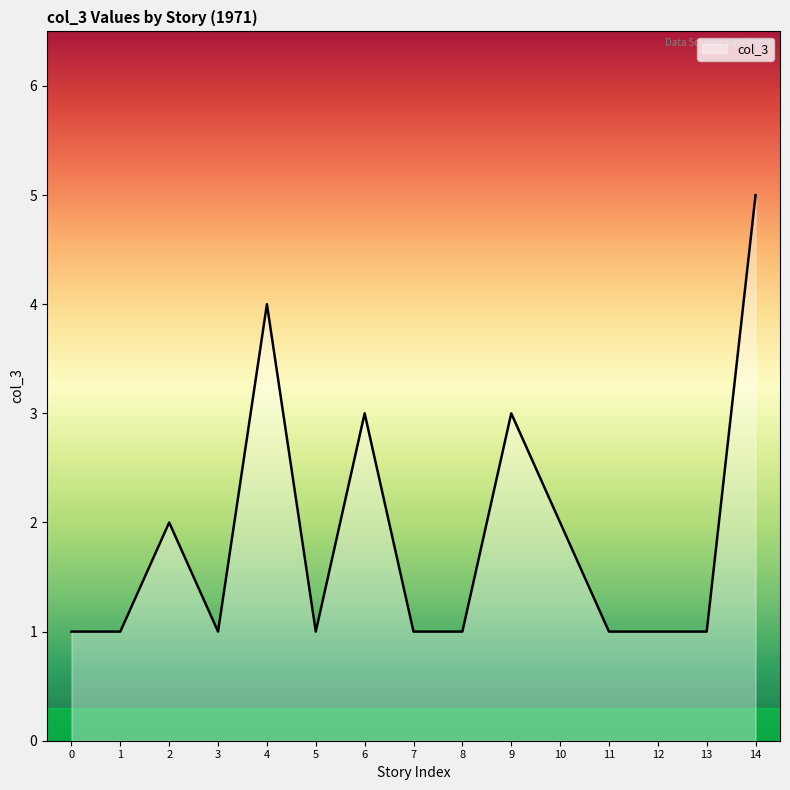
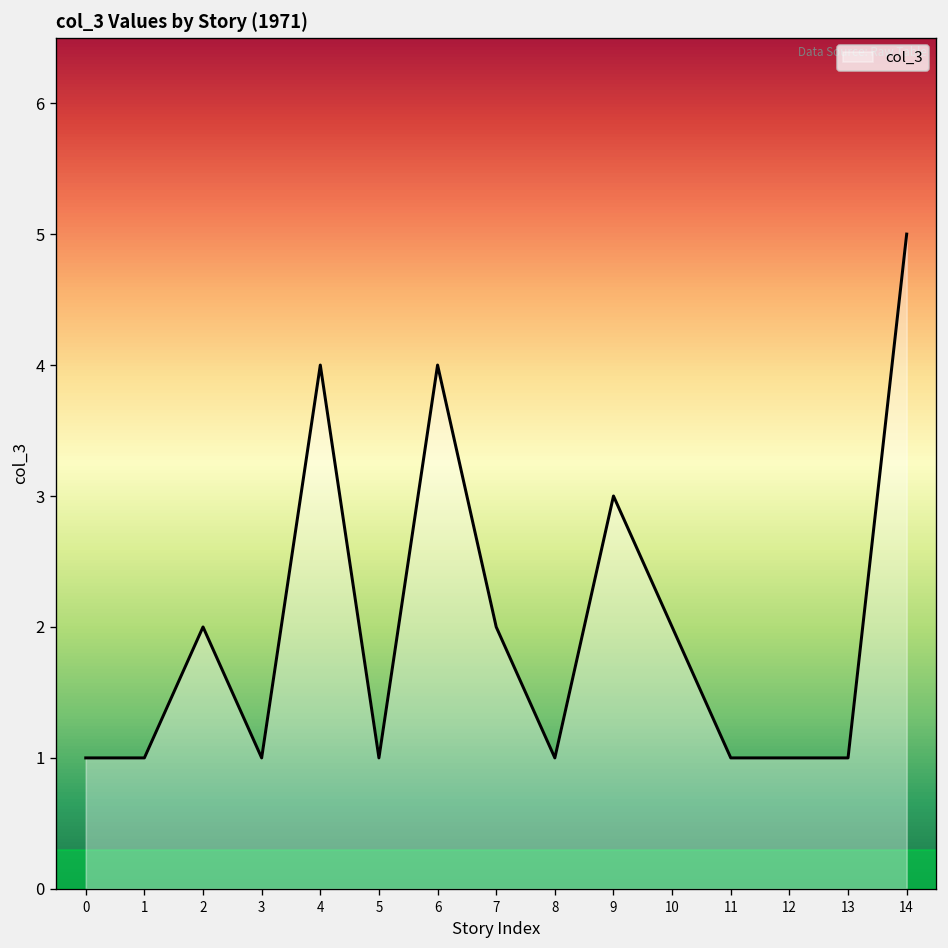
6: 3 -> 4
7: 1 -> 2
